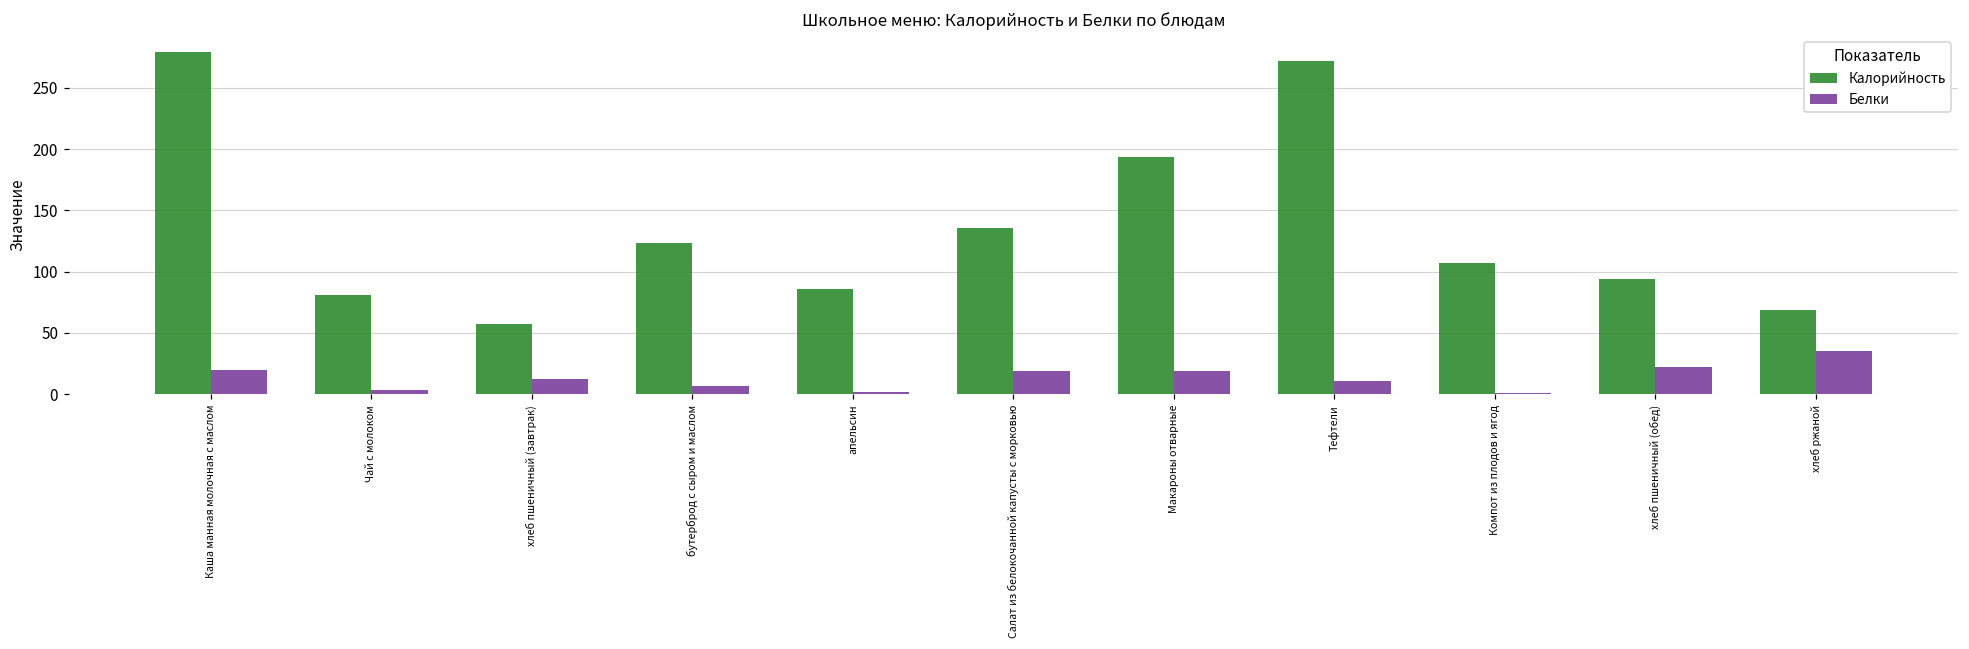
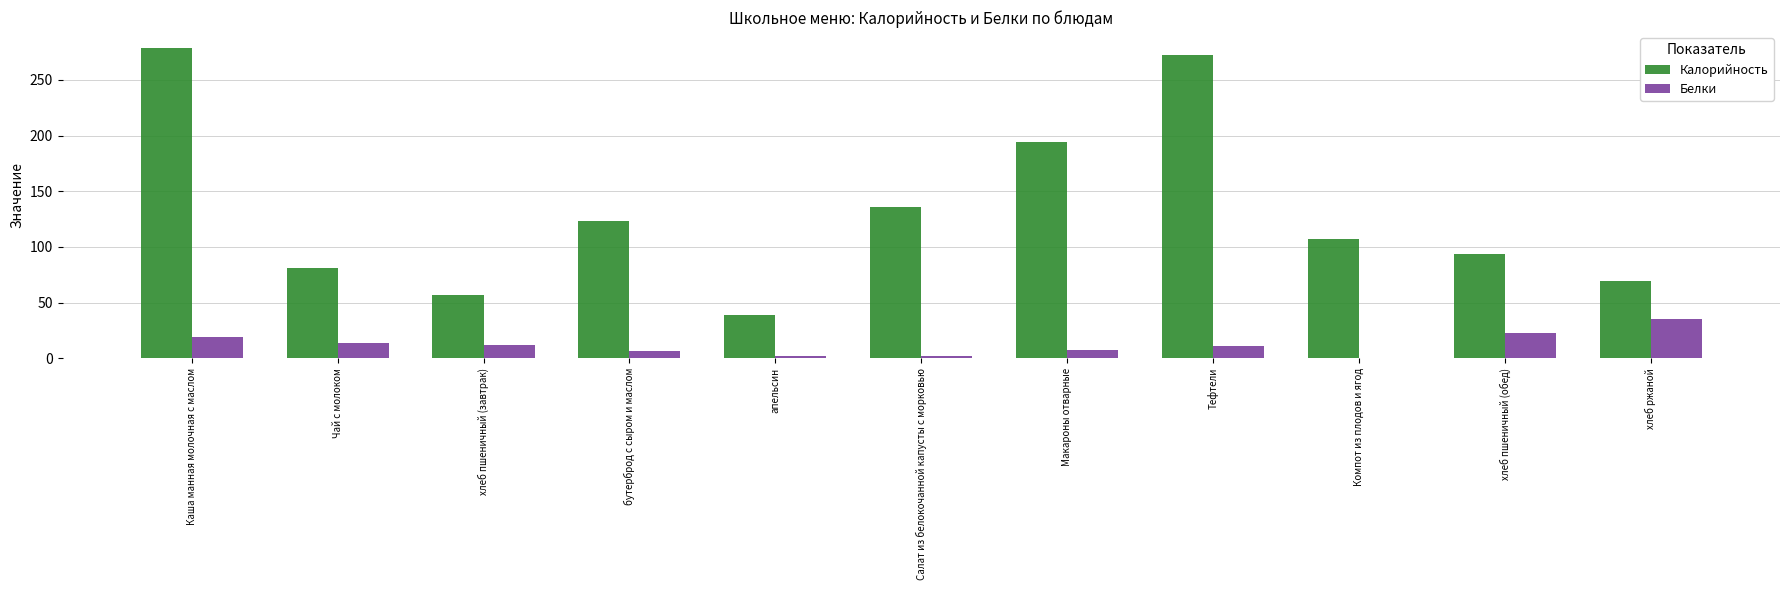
Белки, Чай с молоком: 4 -> 14
Калорийность, апельсин: 86 -> 39
Белки, Салат из белокочанной капусты с морковью: 19 -> 2
Белки, Макароны отварные: 19 -> 8
